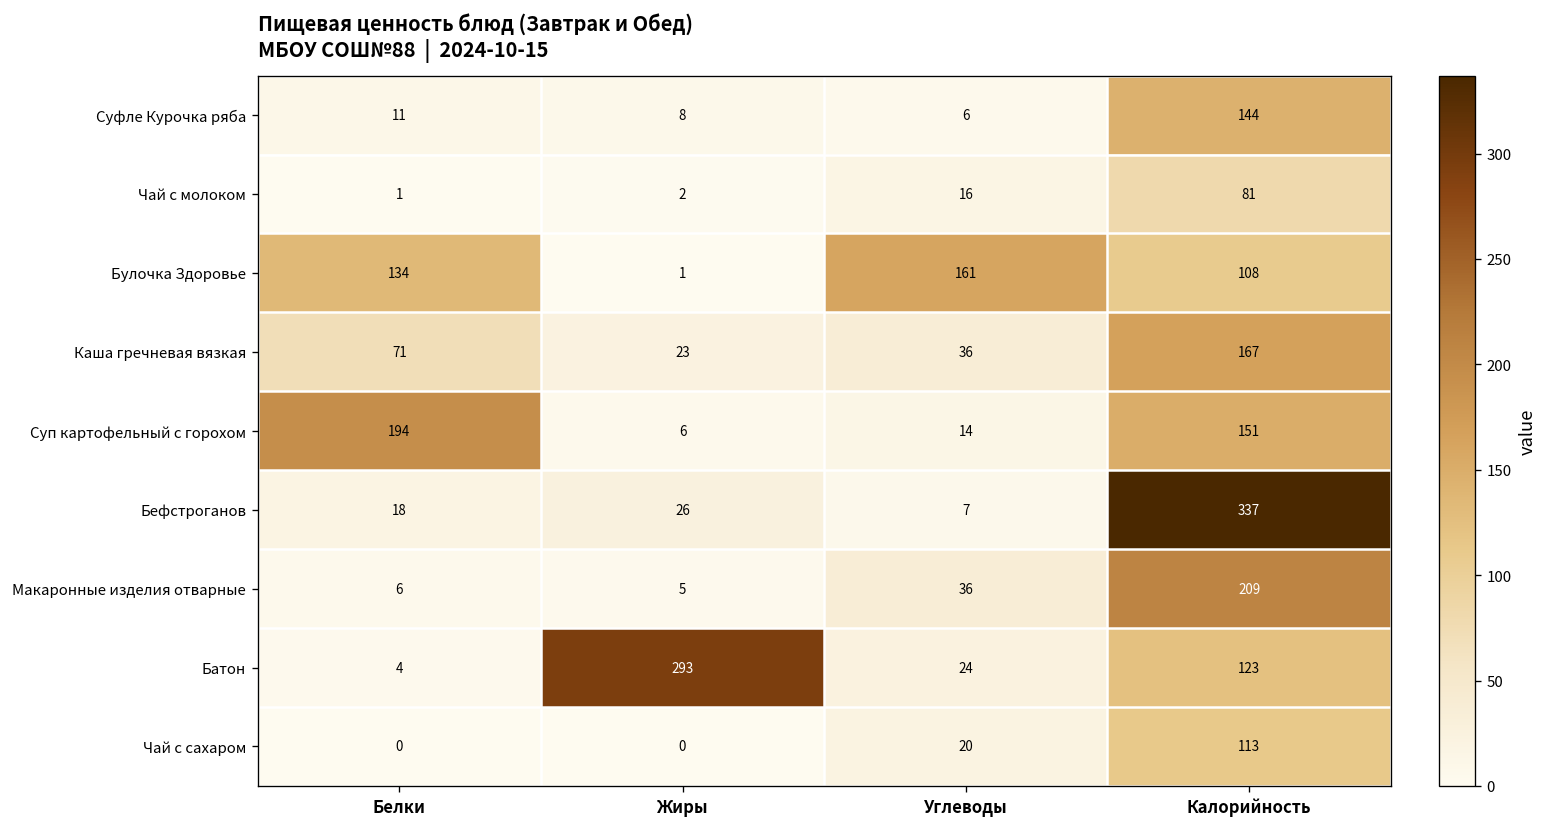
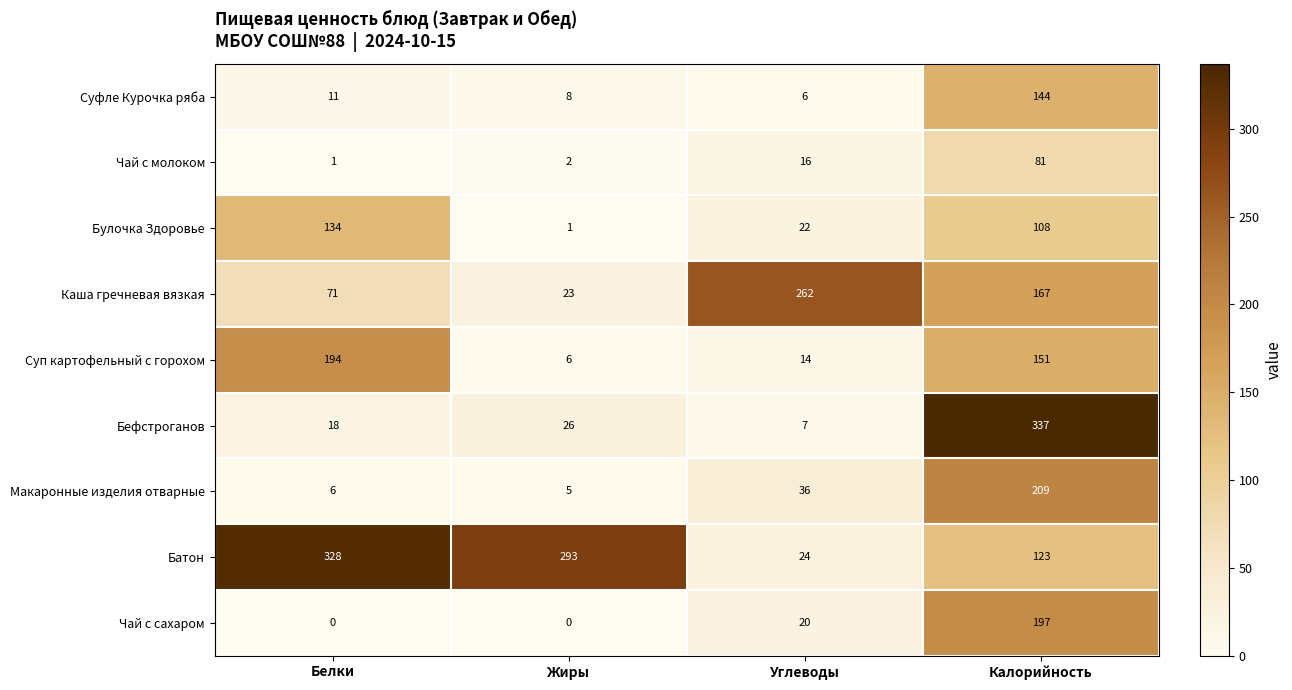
Булочка Здоровье, Углеводы: 161 -> 22
Каша гречневая вязкая, Углеводы: 36 -> 262
Батон, Белки: 4 -> 328
Чай с сахаром, Калорийность: 113 -> 197
